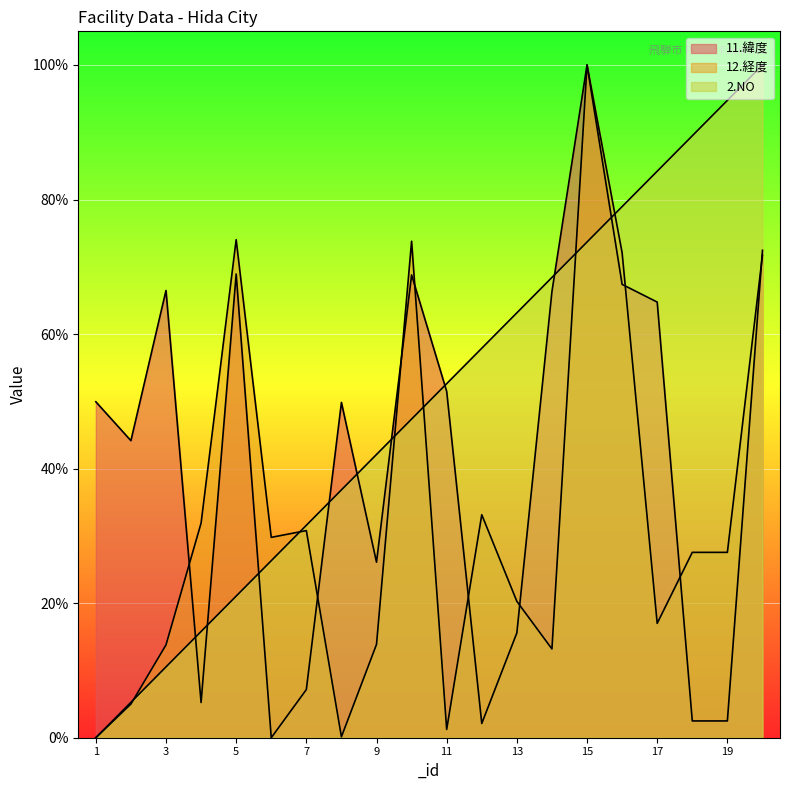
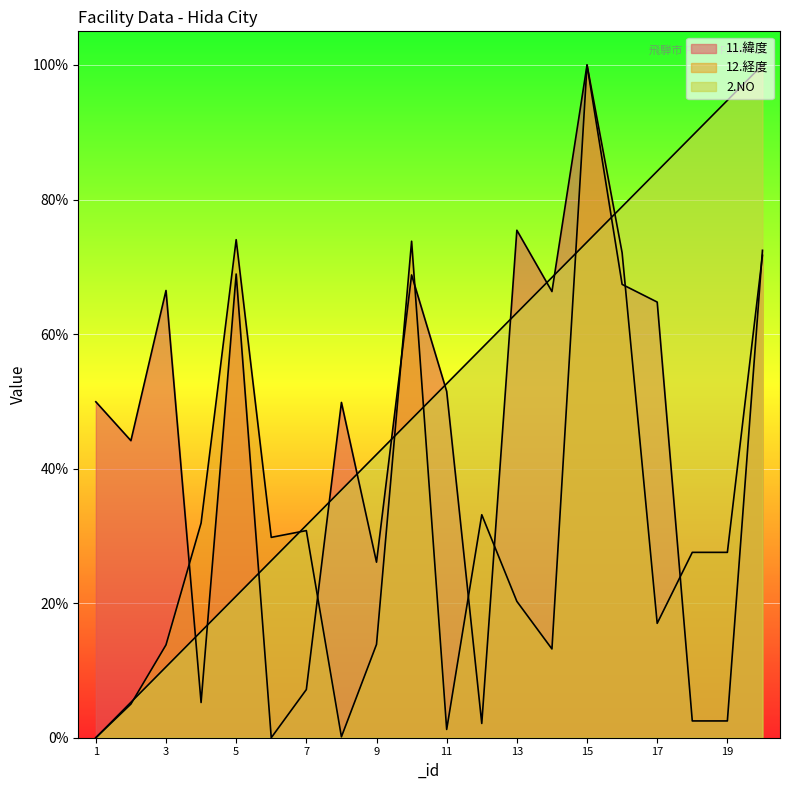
11.緯度, 13: 16% -> 75%
